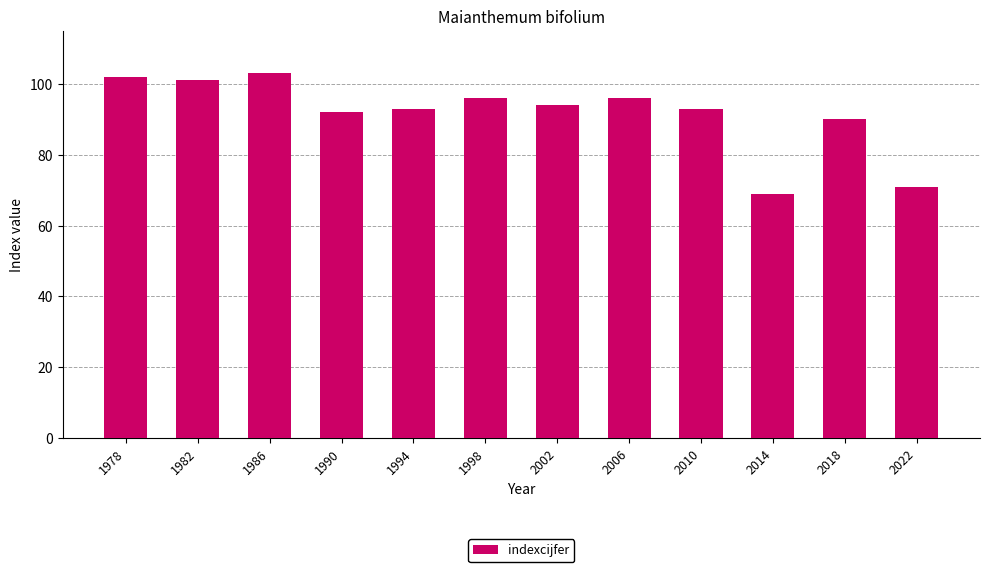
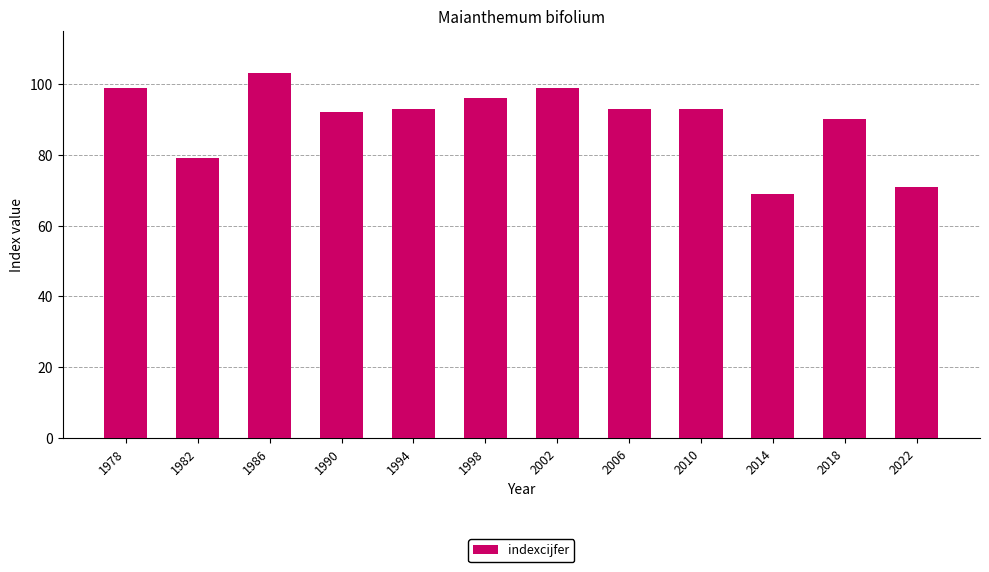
1978: 102 -> 99
1982: 101 -> 79
2002: 94 -> 99
2006: 96 -> 93
